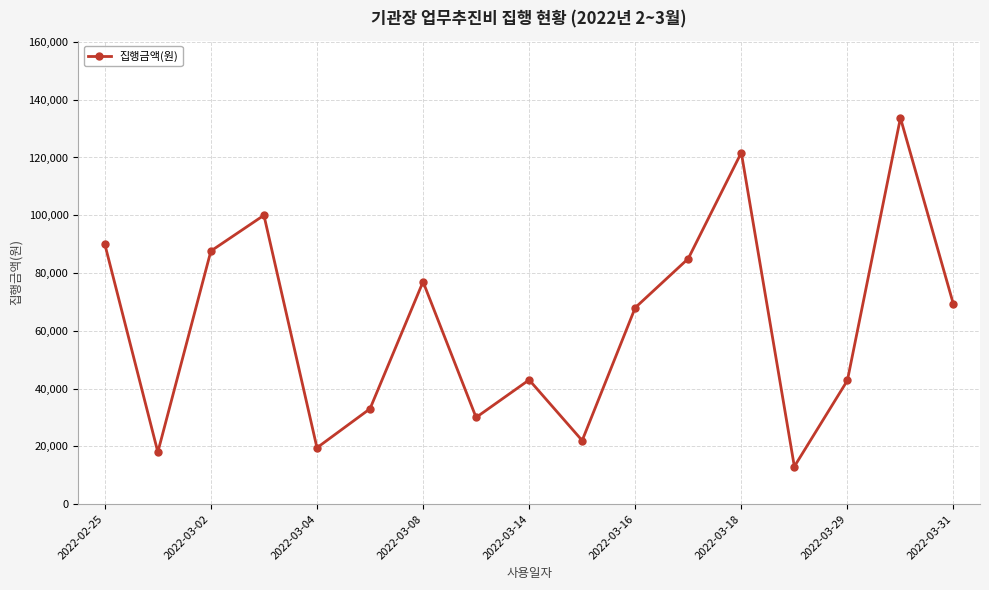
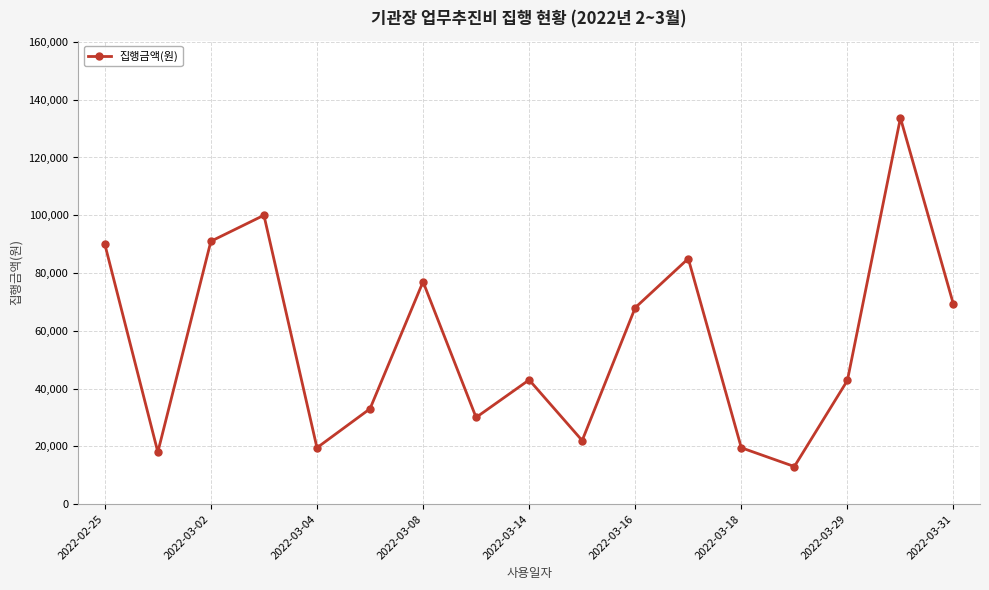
2022-03-02: 88,000 -> 91,000
2022-03-18: 122,000 -> 20,000
